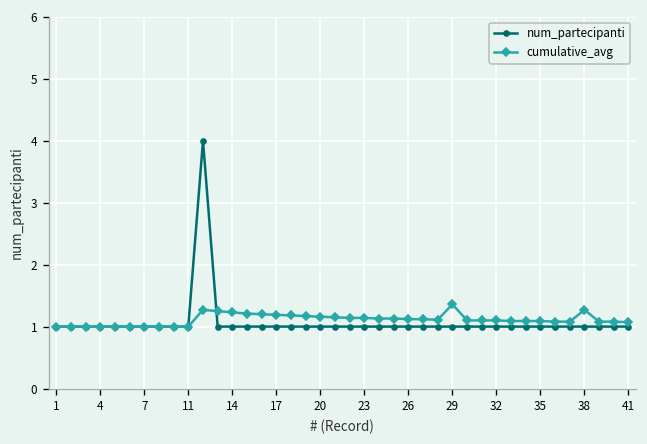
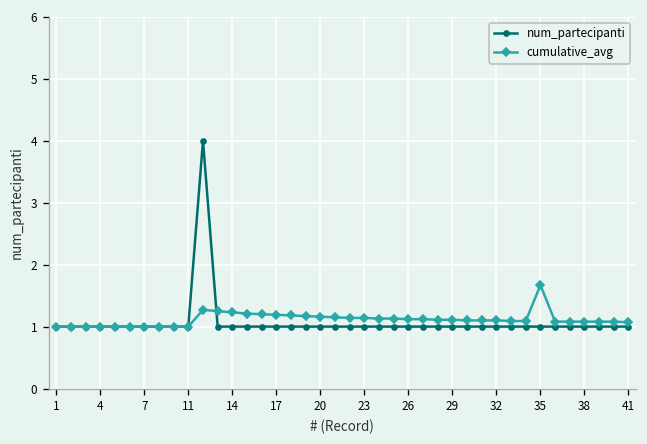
cumulative_avg, 29: 1.4 -> 1.1
cumulative_avg, 35: 1.1 -> 1.7
cumulative_avg, 38: 1.3 -> 1.1
